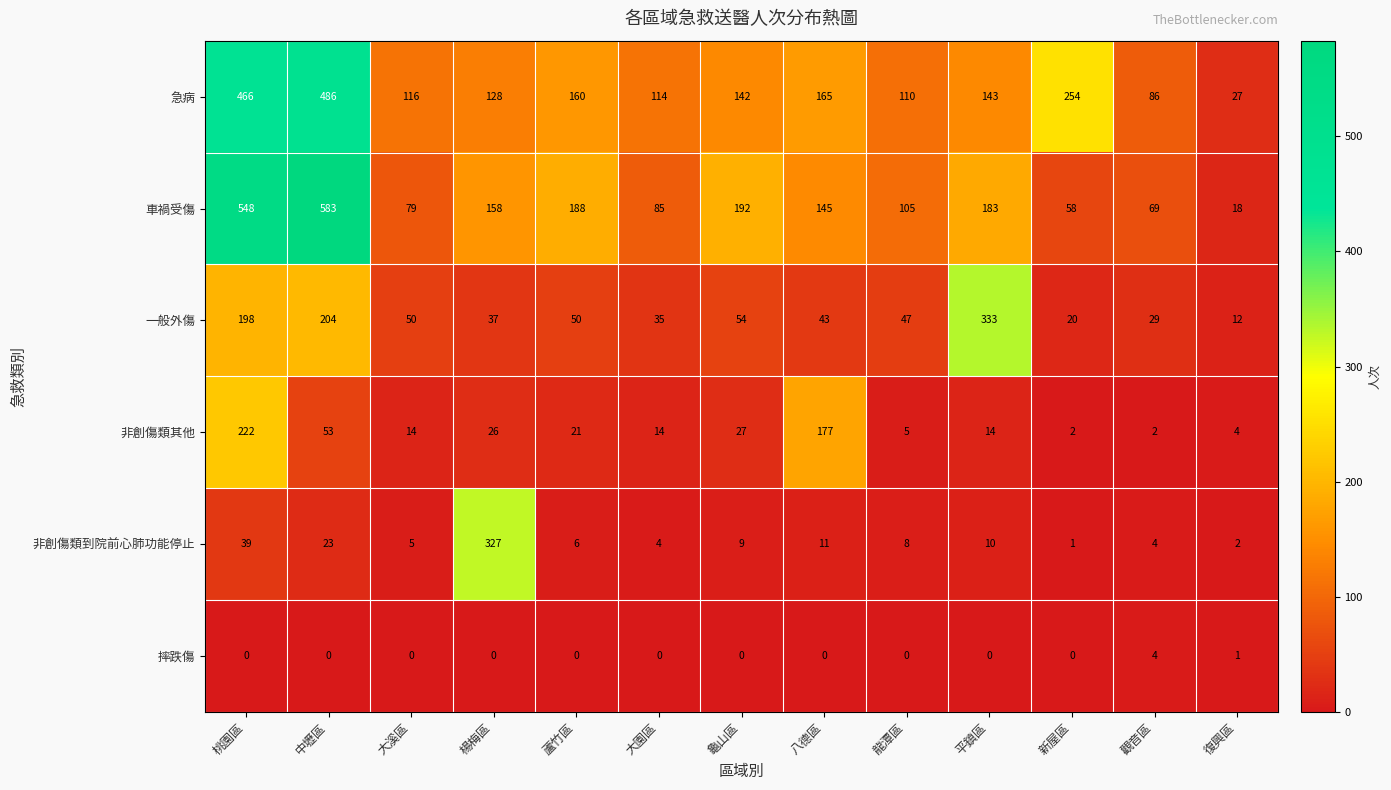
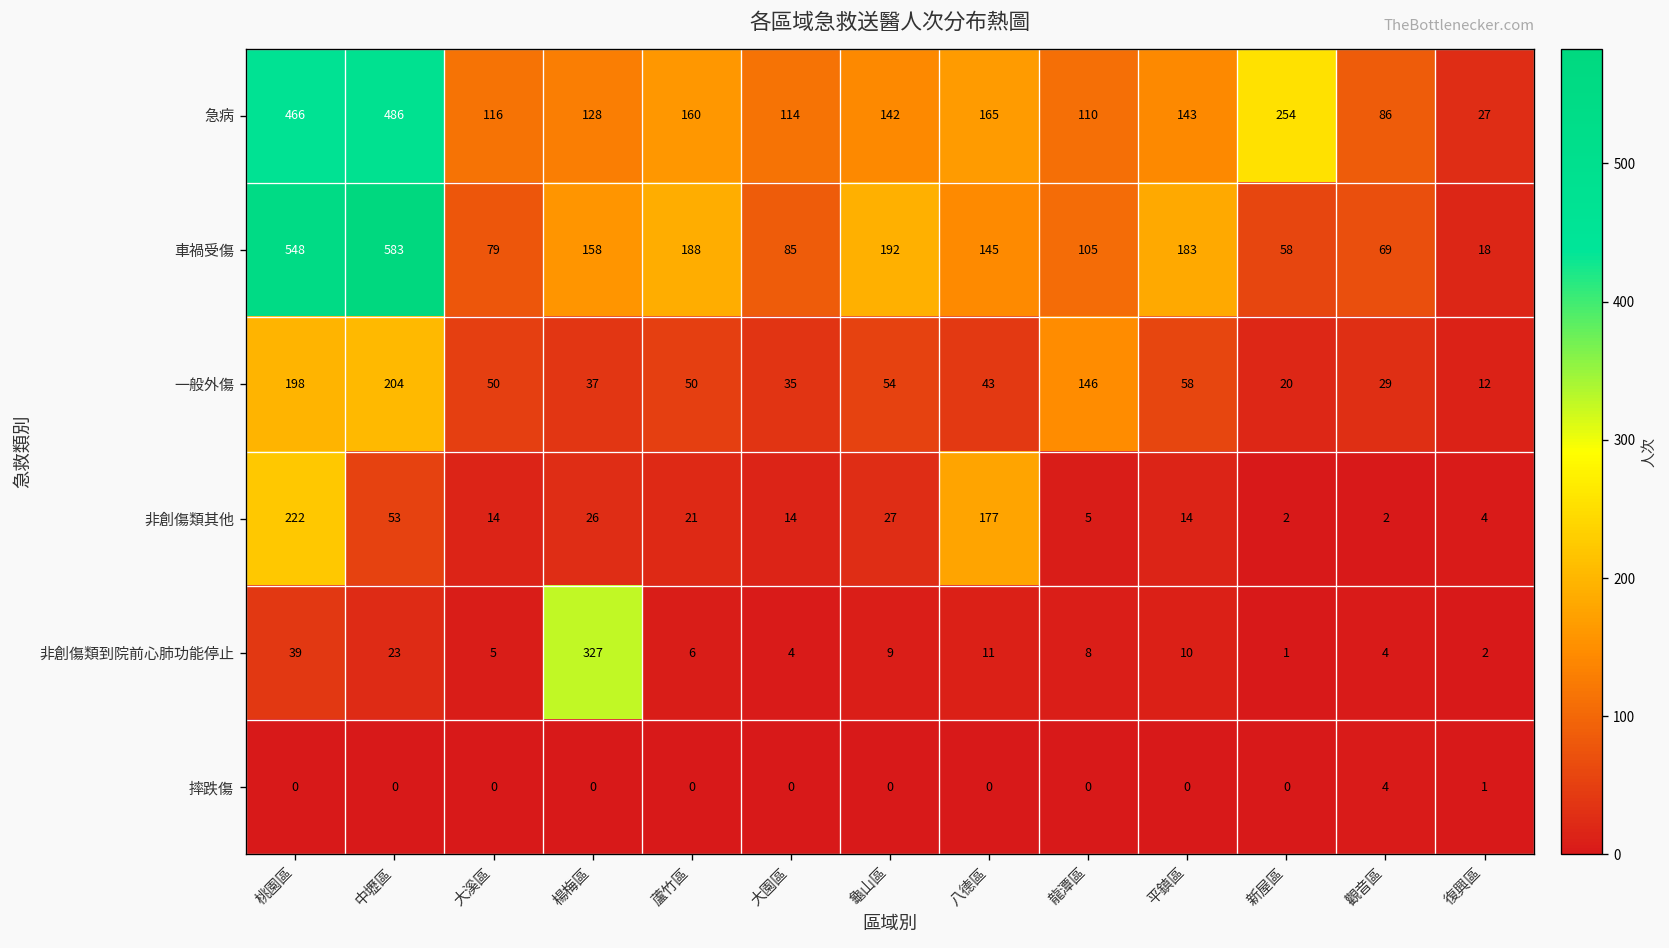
一般外傷, 龍潭區: 47 -> 146
一般外傷, 平鎮區: 333 -> 58
